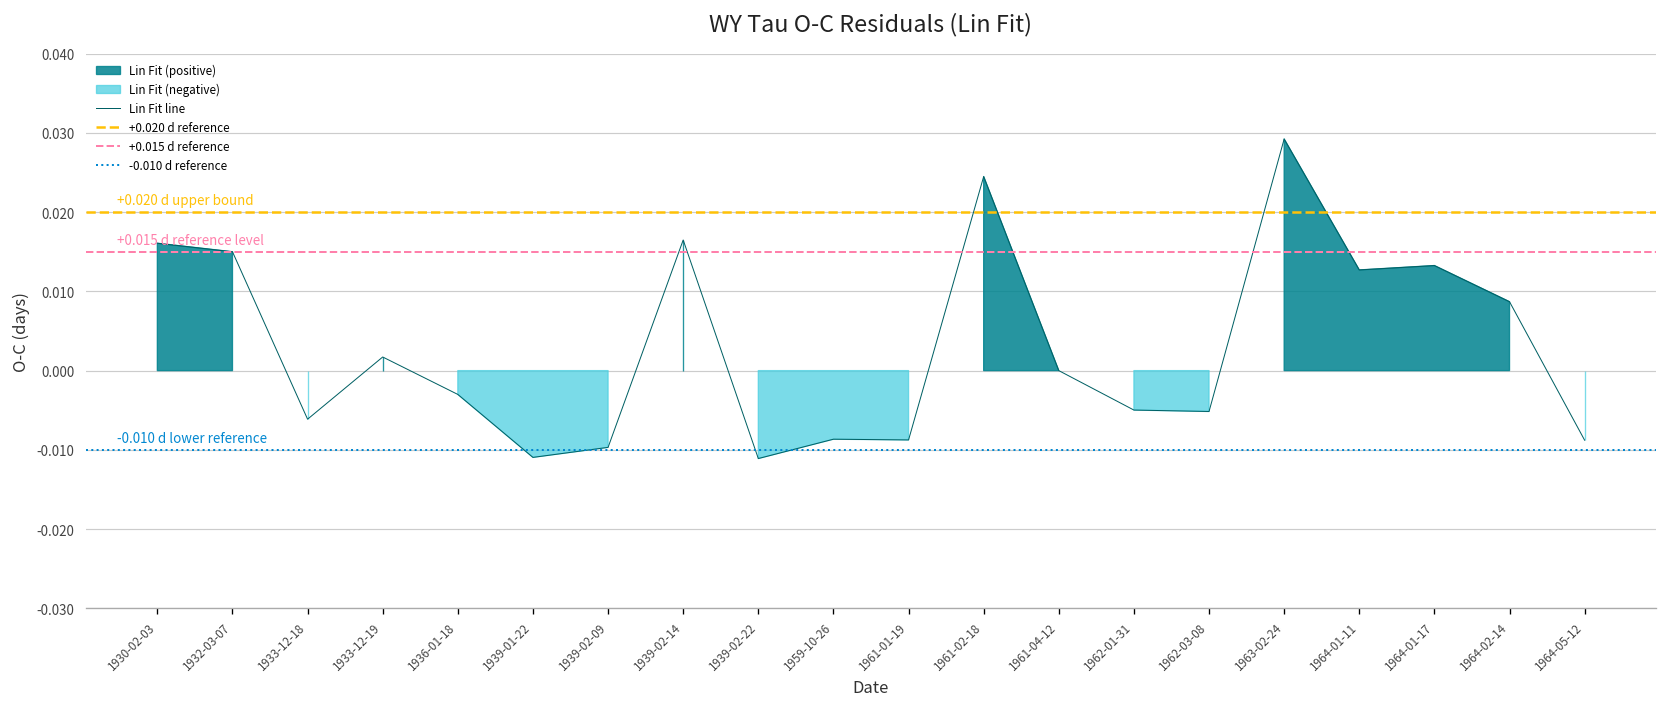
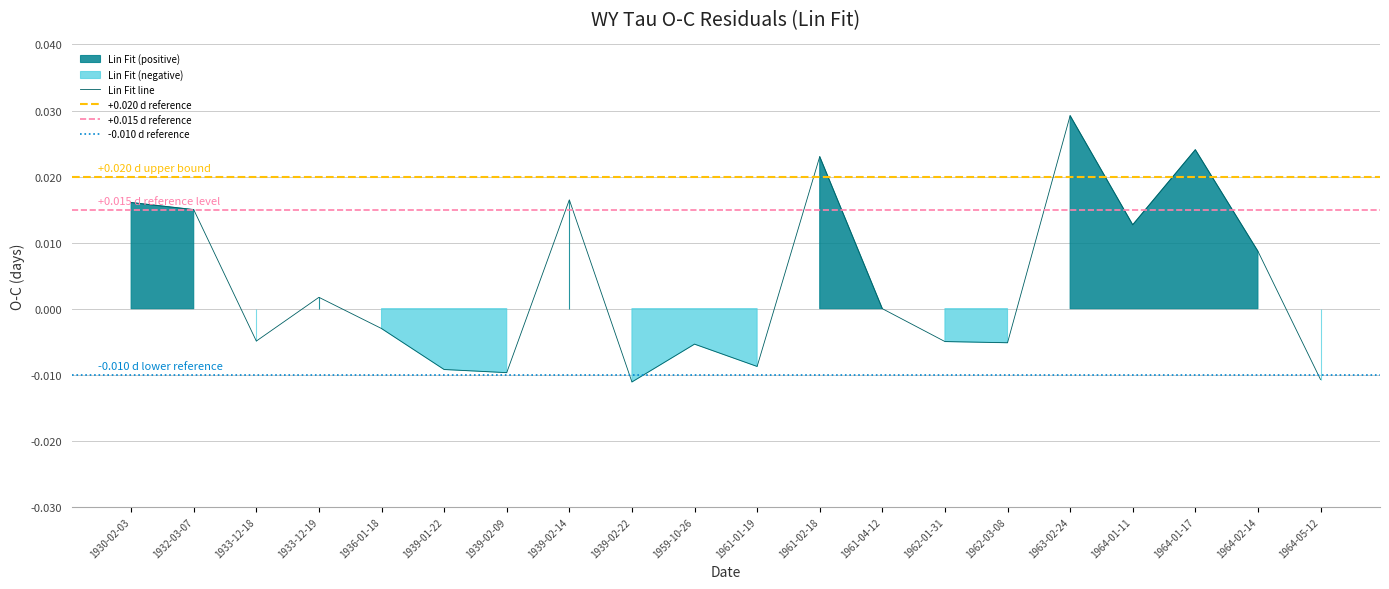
1933-12-18: -0.006 -> -0.005
1939-01-22: -0.011 -> -0.009
1959-10-26: -0.009 -> -0.005
1961-02-18: 0.024 -> 0.023
1964-01-17: 0.013 -> 0.024
1964-05-12: -0.009 -> -0.011
